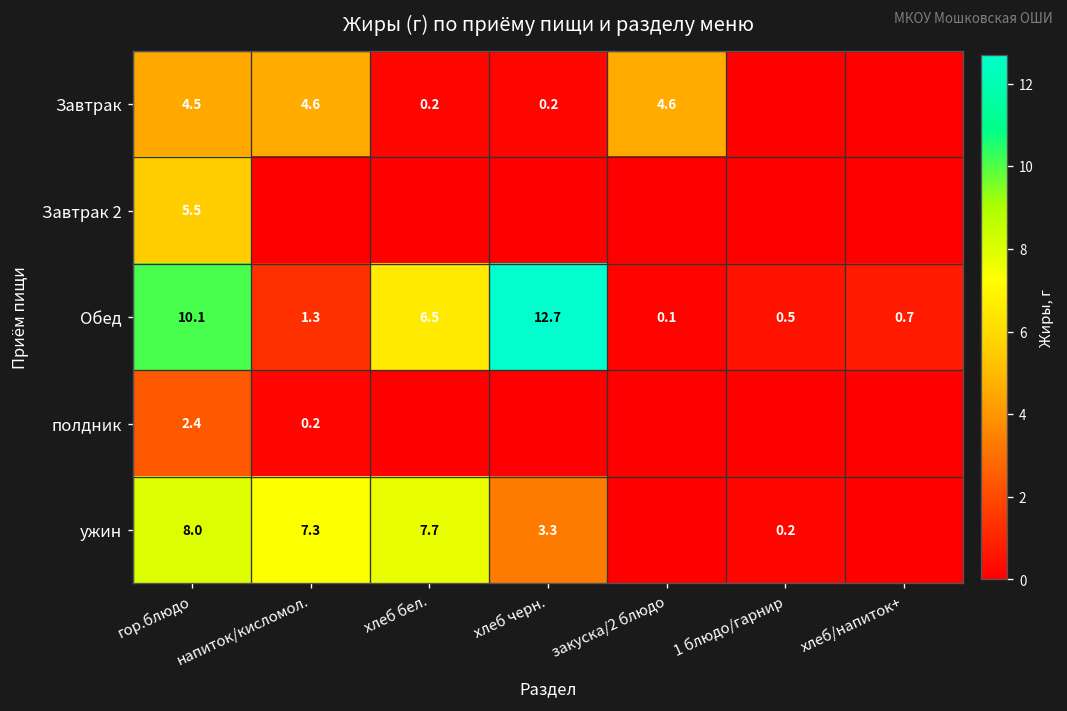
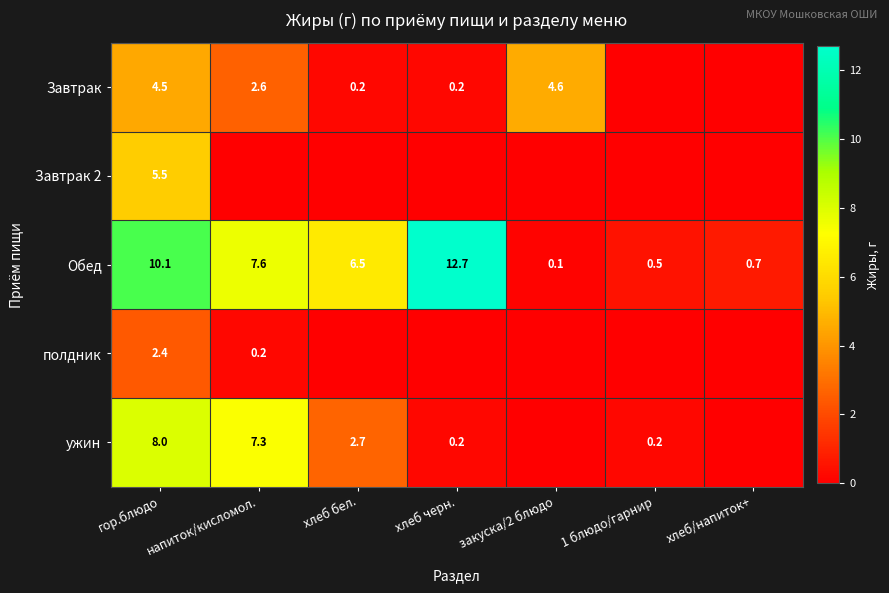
Завтрак, напиток/кисломол.: 4.6 -> 2.6
Обед, напиток/кисломол.: 1.3 -> 7.6
ужин, хлеб бел.: 7.7 -> 2.7
ужин, хлеб черн.: 3.3 -> 0.2
